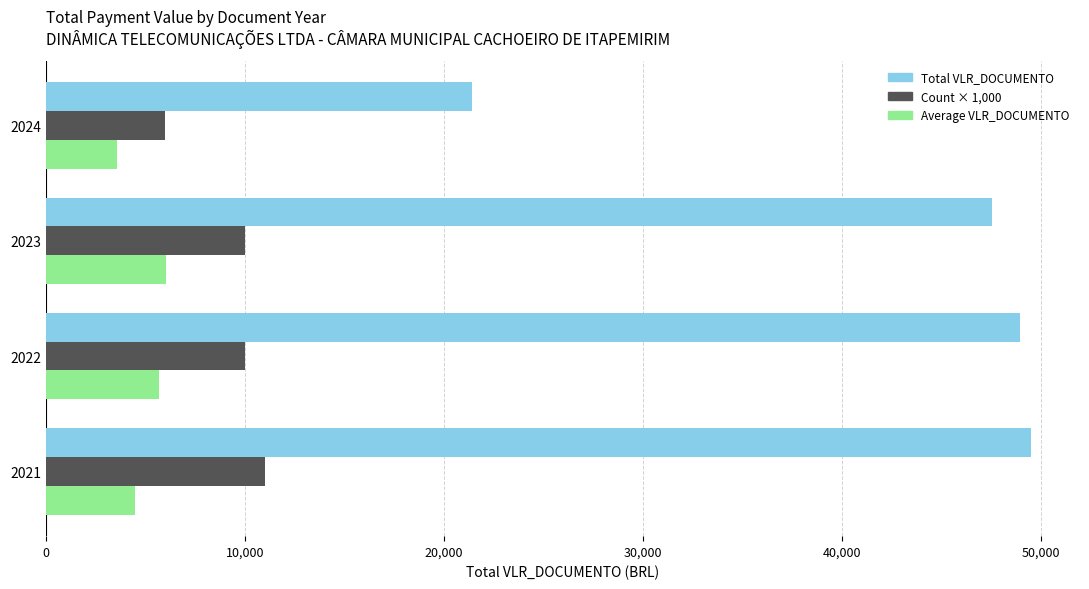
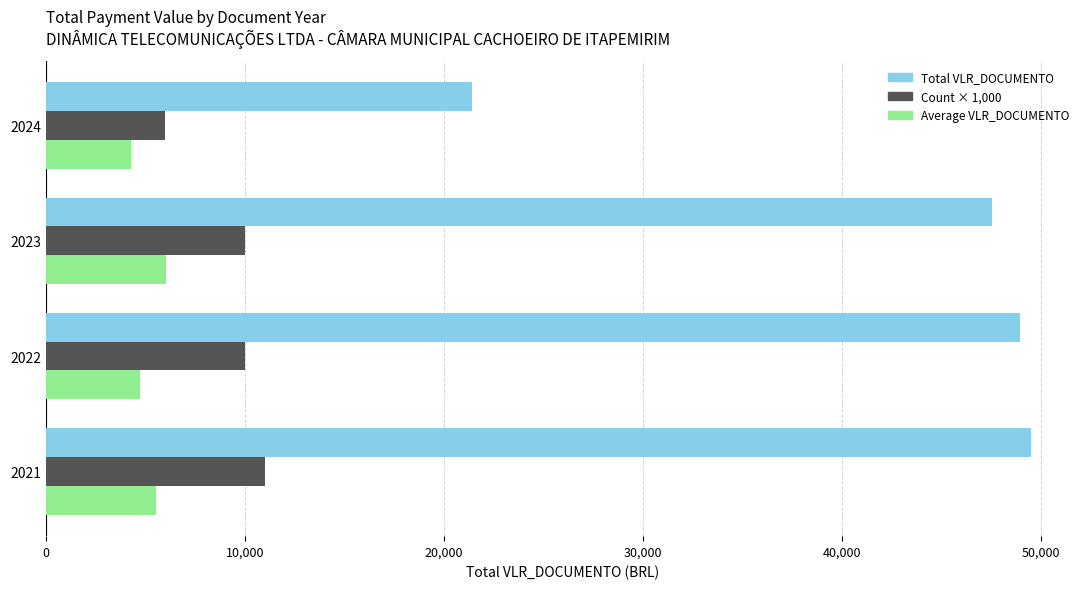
Average VLR_DOCUMENTO, 2024: 3,600 -> 4,300
Average VLR_DOCUMENTO, 2022: 5,700 -> 4,700
Average VLR_DOCUMENTO, 2021: 4,500 -> 5,500
